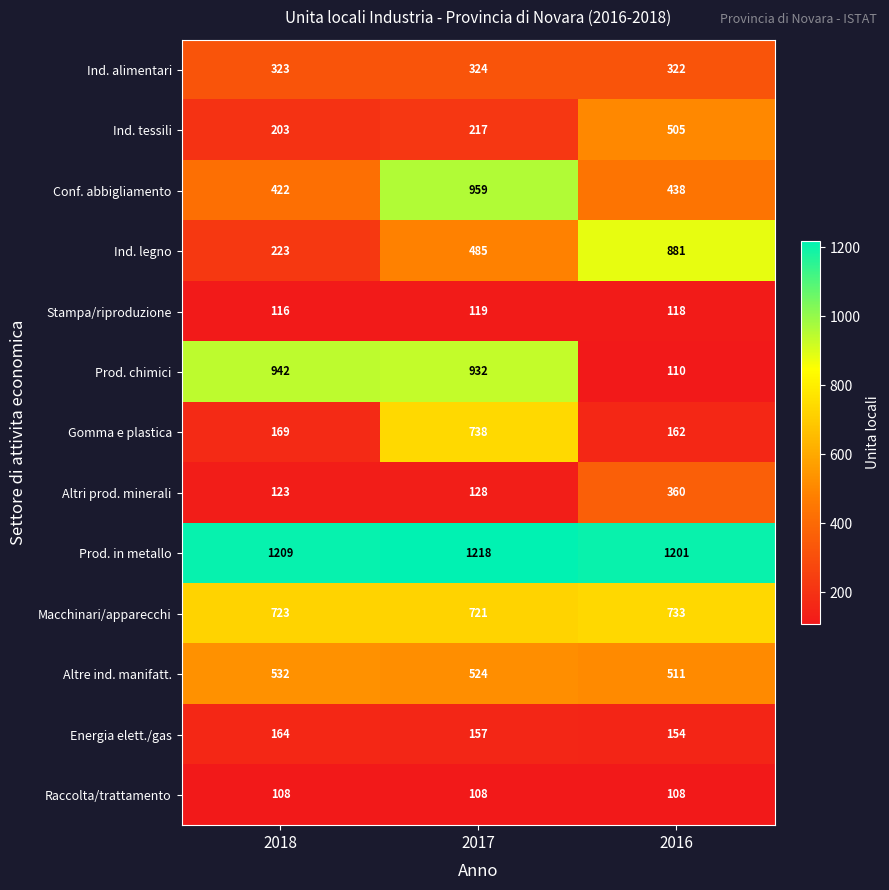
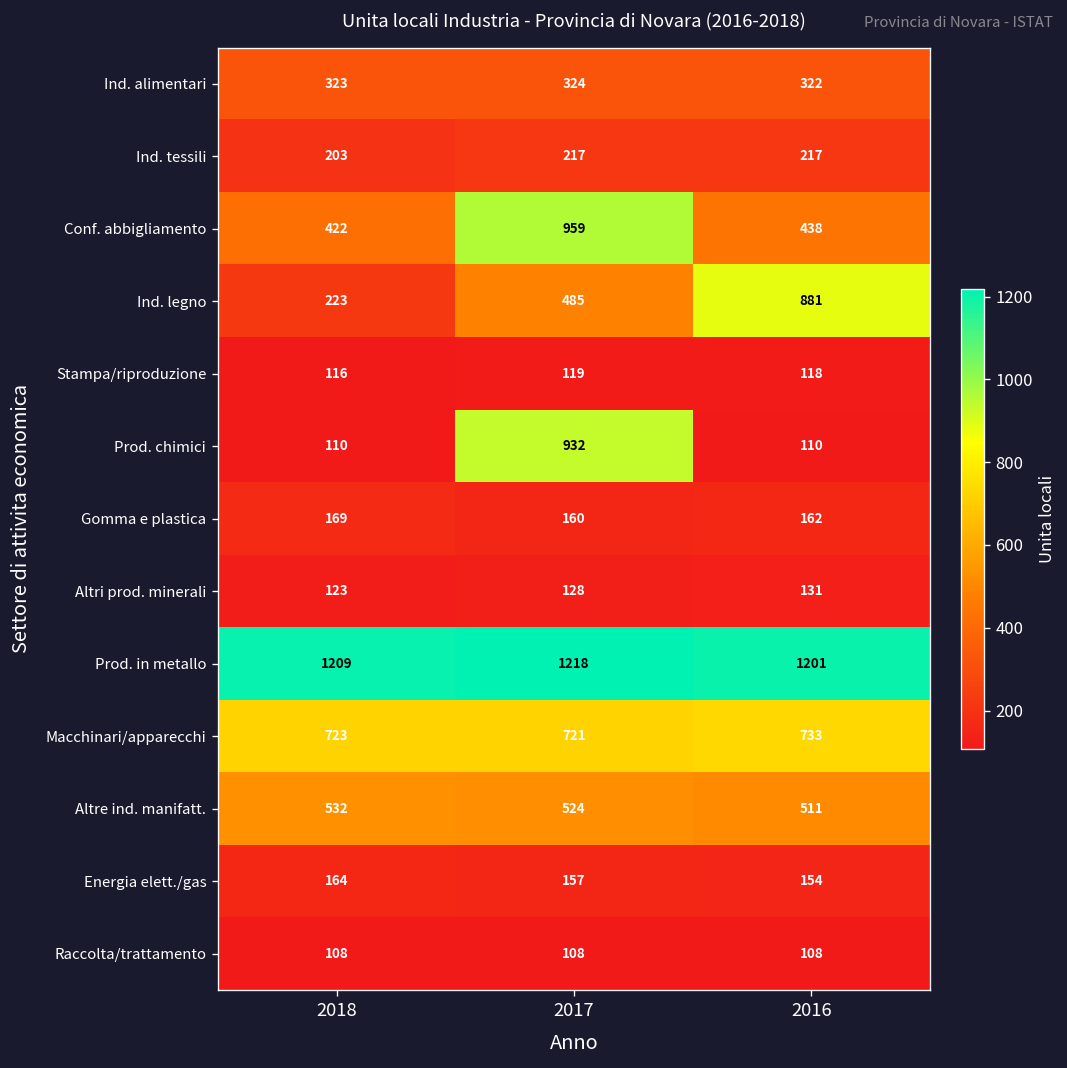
Ind. tessili, 2016: 505 -> 217
Prod. chimici, 2018: 942 -> 110
Gomma e plastica, 2017: 738 -> 160
Altri prod. minerali, 2016: 360 -> 131
